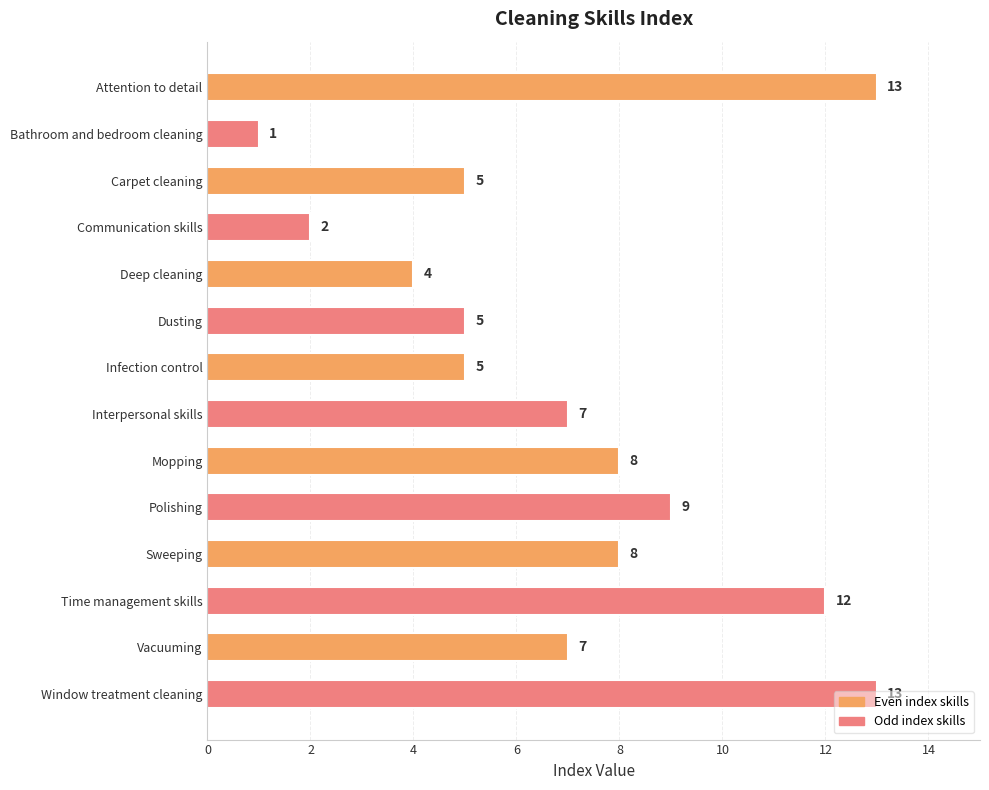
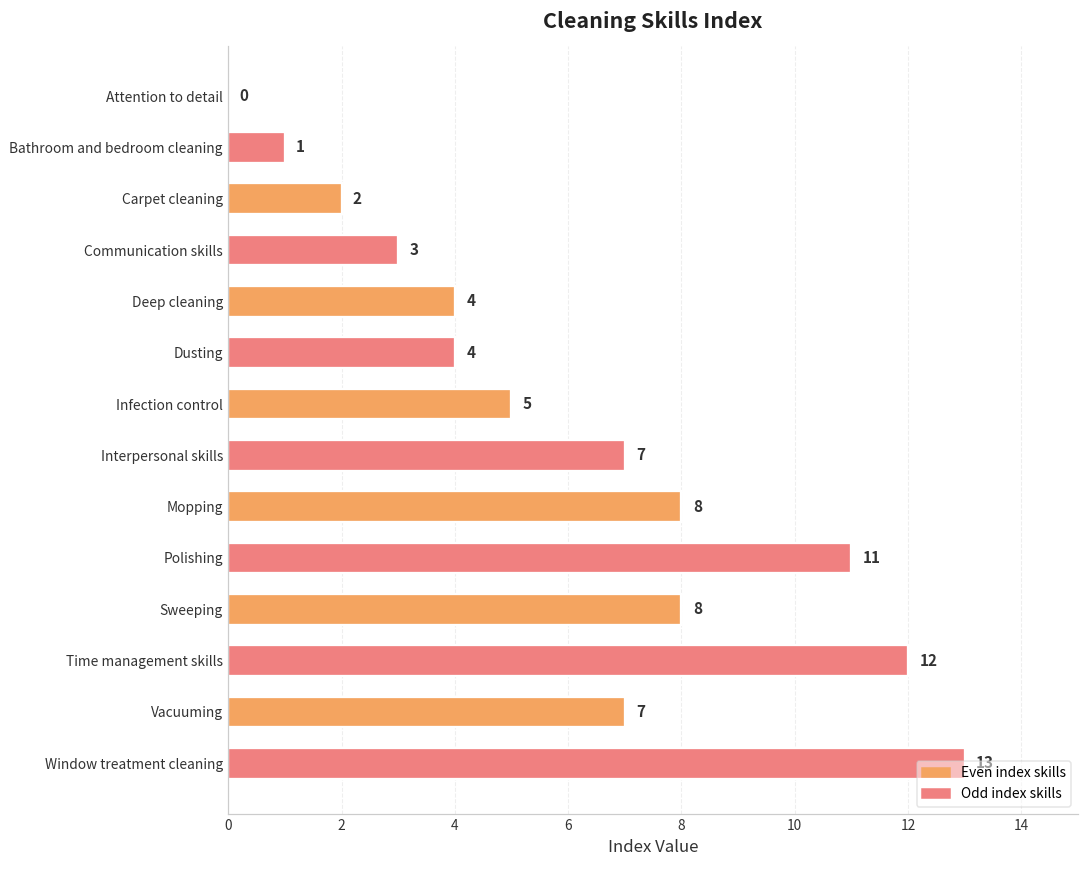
Attention to detail: 13 -> 0
Carpet cleaning: 5 -> 2
Communication skills: 2 -> 3
Dusting: 5 -> 4
Polishing: 9 -> 11
